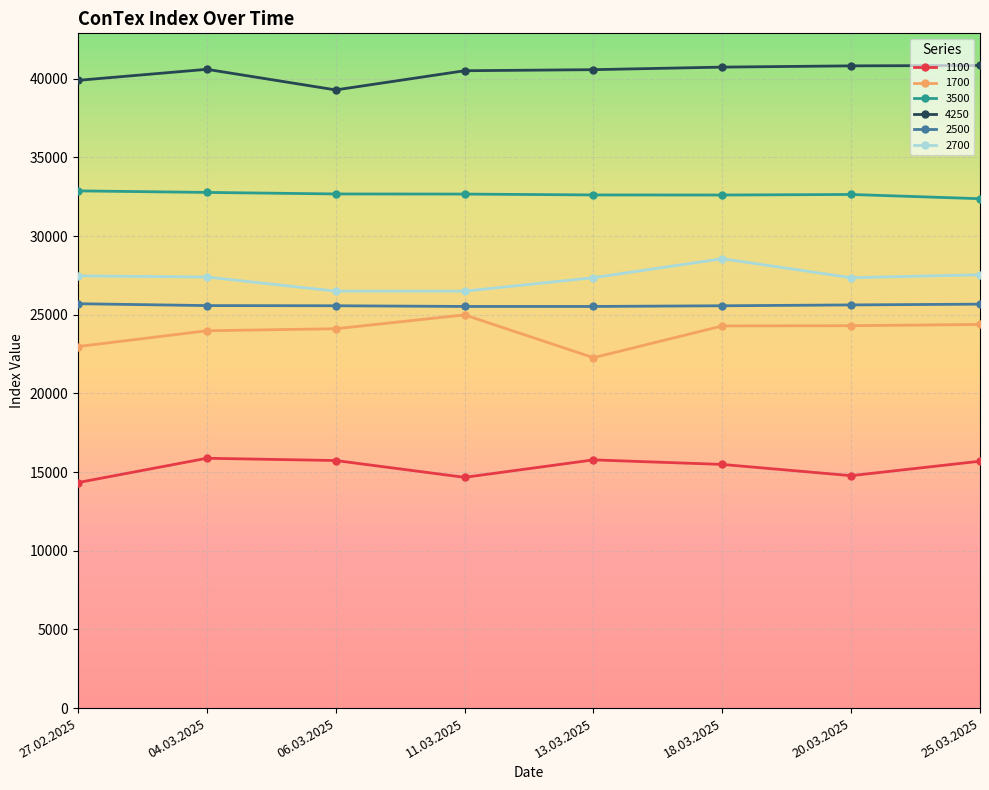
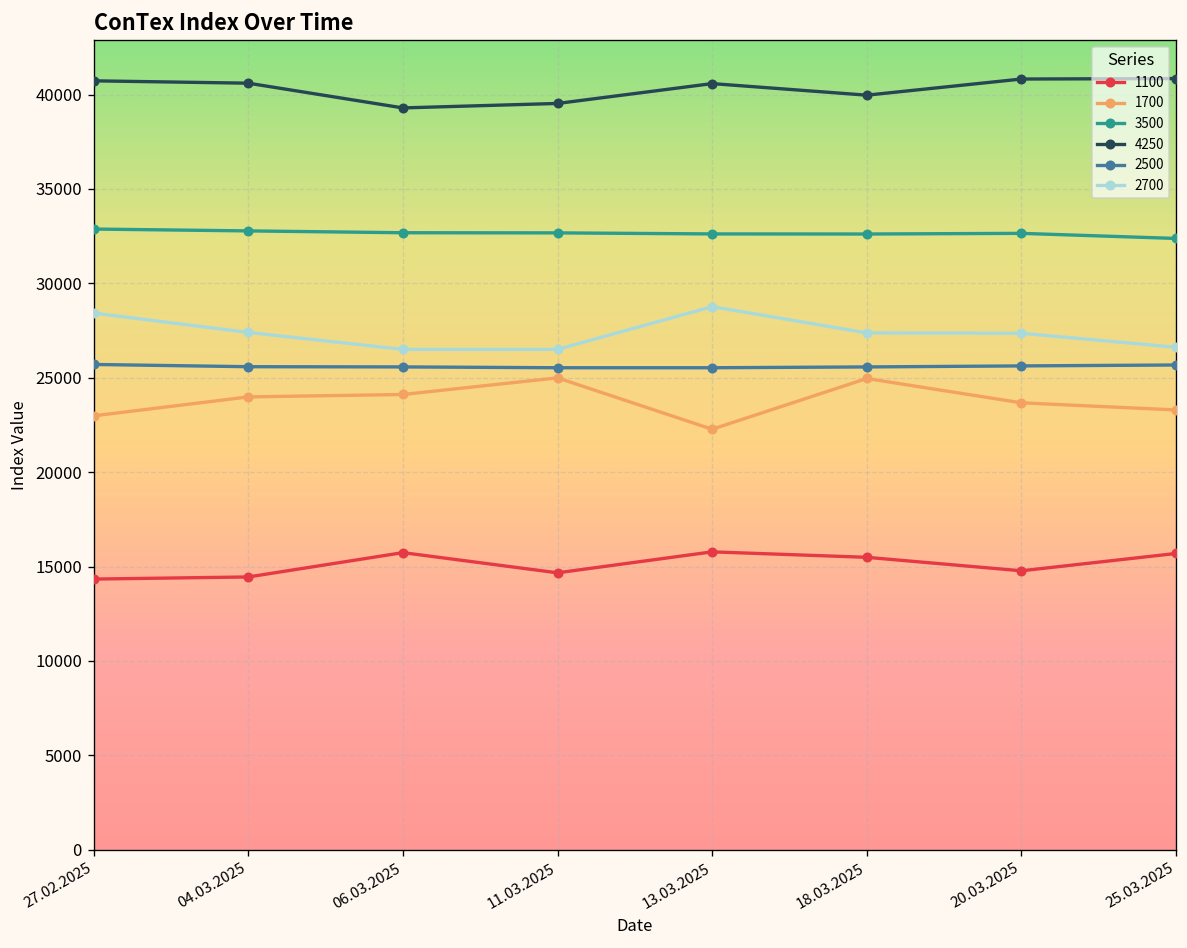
4250, 27.02.2025: 39900 -> 40700
2700, 27.02.2025: 27500 -> 28400
1100, 04.03.2025: 15900 -> 14400
4250, 11.03.2025: 40500 -> 39500
2700, 13.03.2025: 27400 -> 28800
1700, 18.03.2025: 24300 -> 25000
4250, 18.03.2025: 40700 -> 40000
2700, 18.03.2025: 28600 -> 27400
1700, 20.03.2025: 24300 -> 23700
1700, 25.03.2025: 24400 -> 23300
2700, 25.03.2025: 27500 -> 26600
